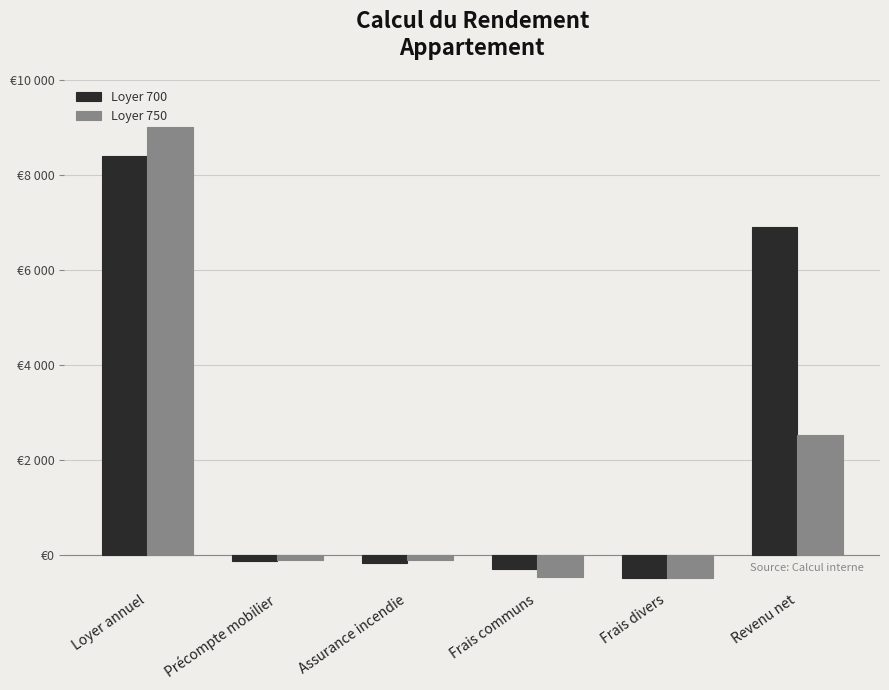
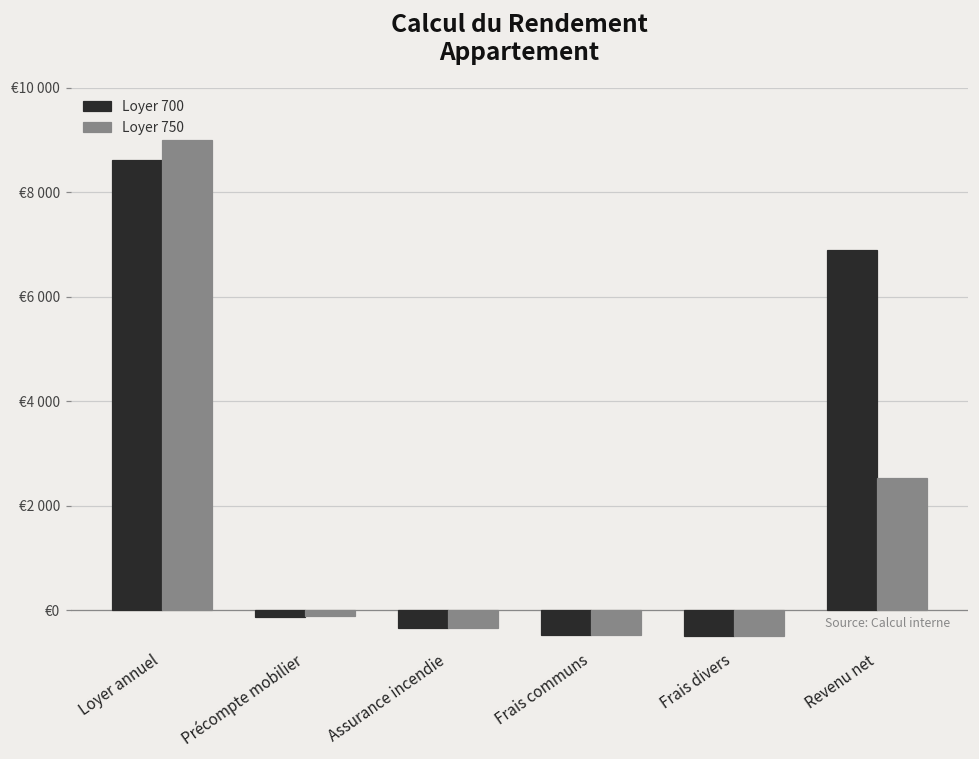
Loyer 700, Loyer annuel: €8400 -> €8600
Loyer 700, Assurance incendie: €-200 -> €-400
Loyer 750, Assurance incendie: €-100 -> €-400
Loyer 700, Frais communs: €-300 -> €-500
